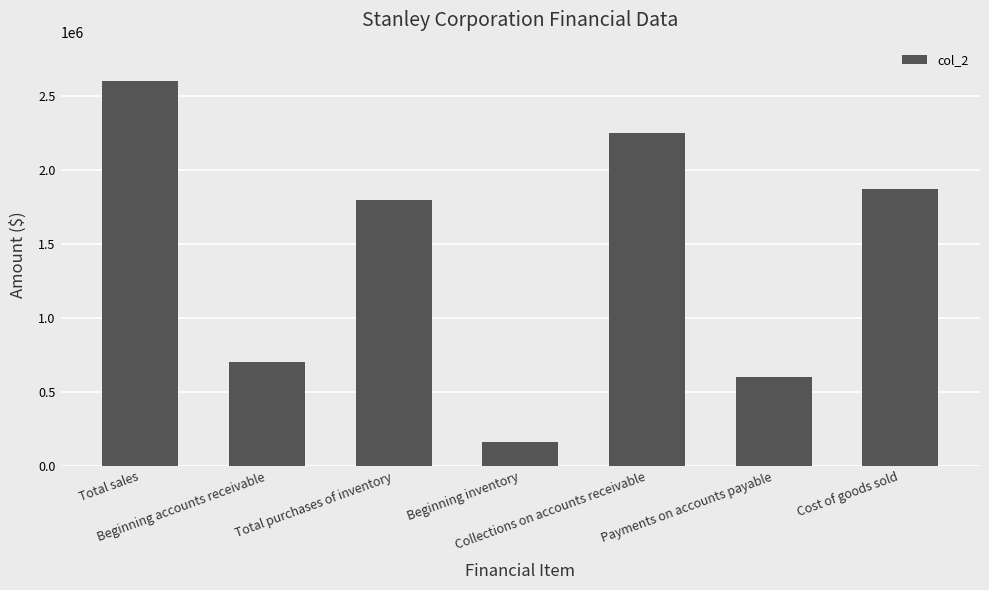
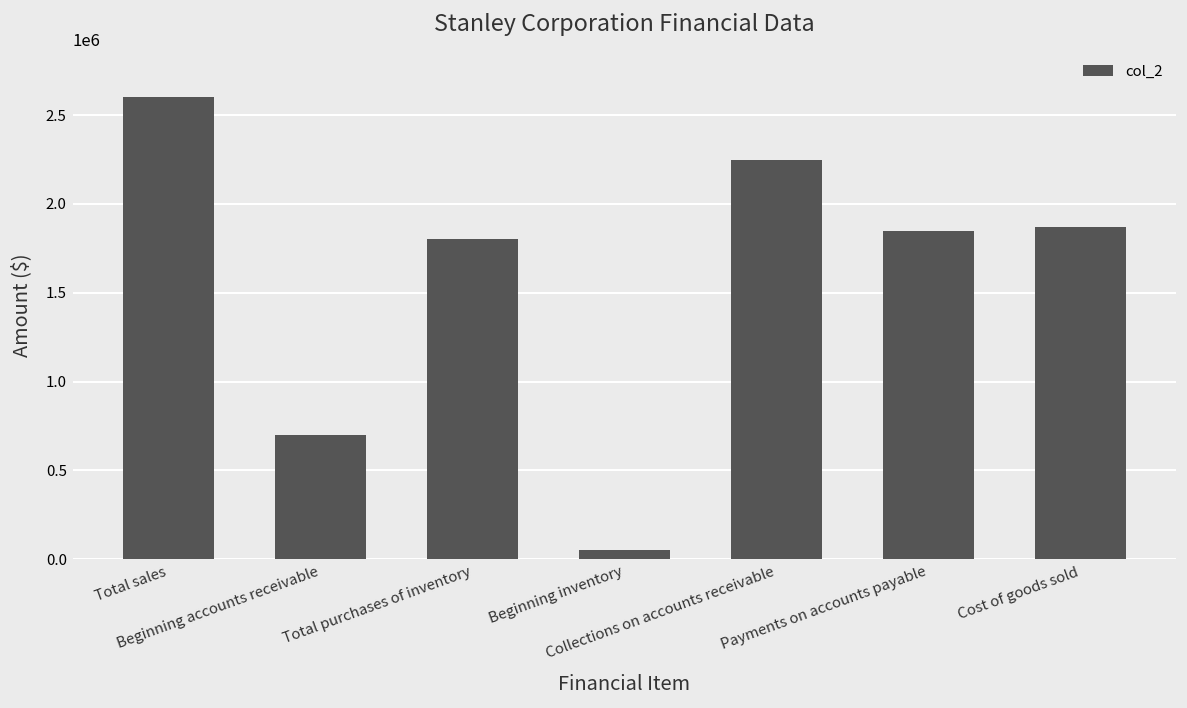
Beginning inventory: 160000 -> 50000
Payments on accounts payable: 600000 -> 1850000
